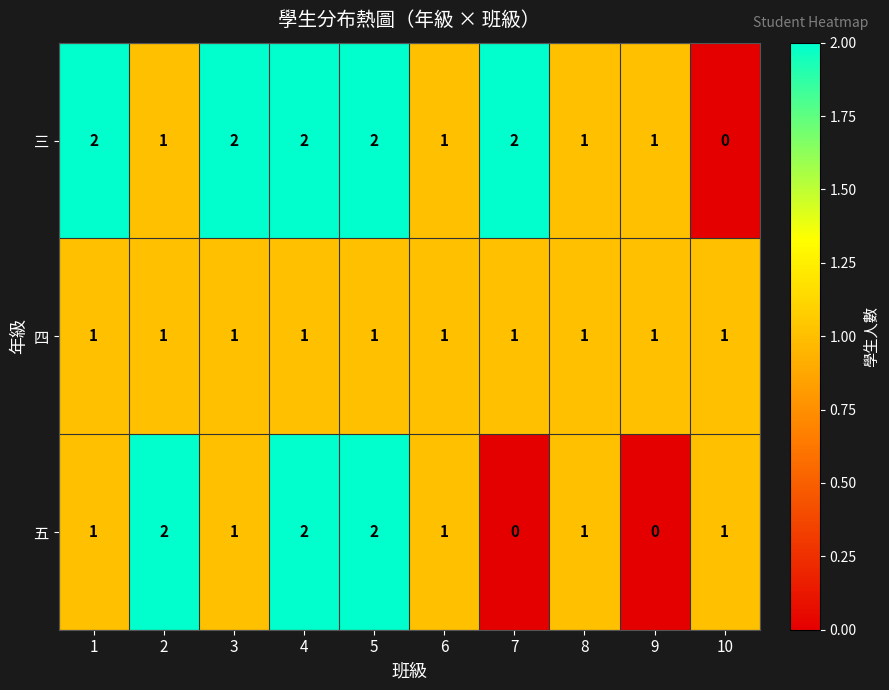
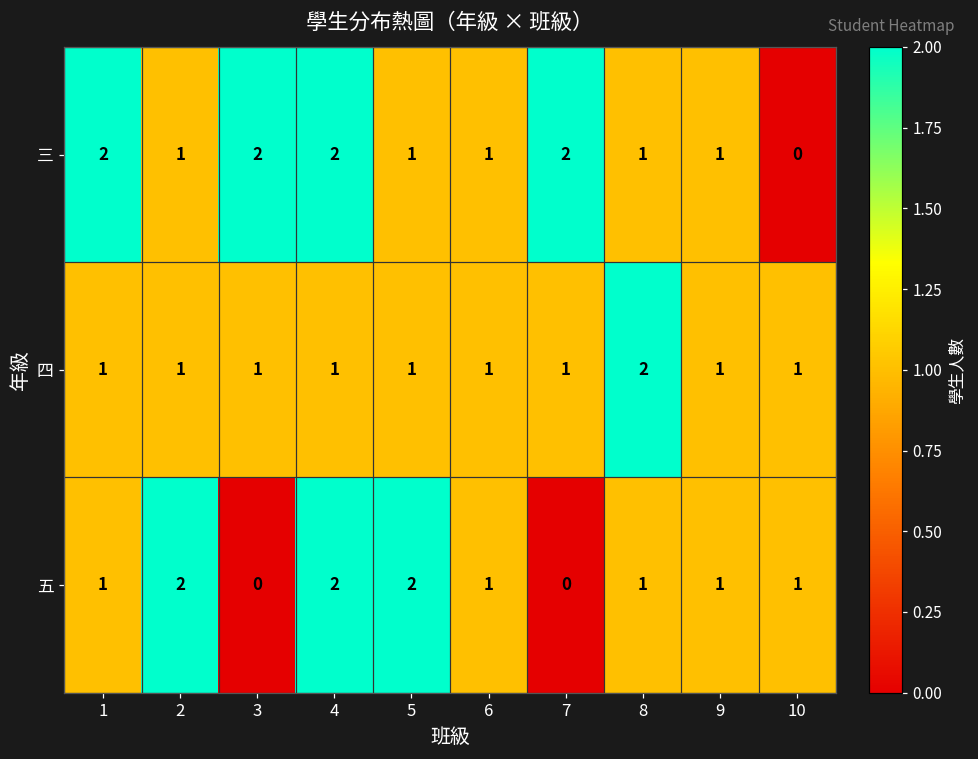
三, 5: 2 -> 1
四, 8: 1 -> 2
五, 3: 1 -> 0
五, 9: 0 -> 1
